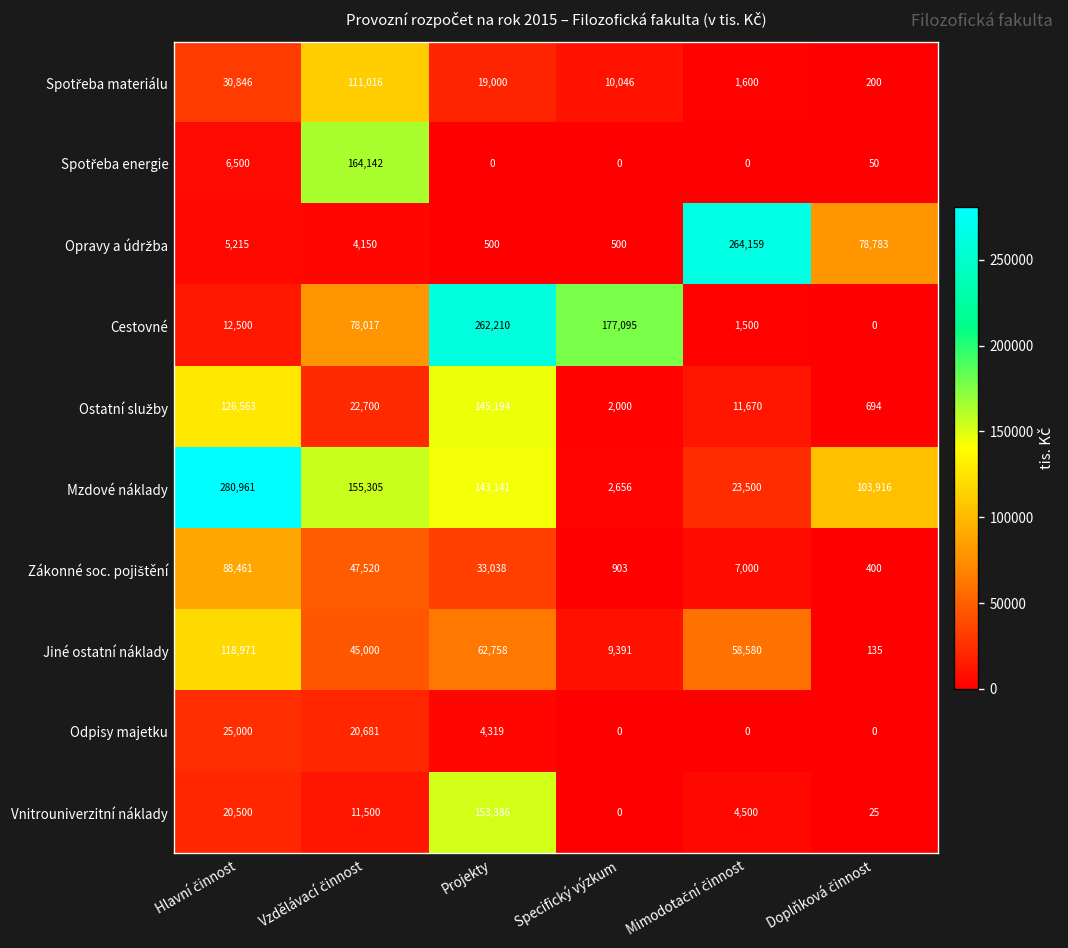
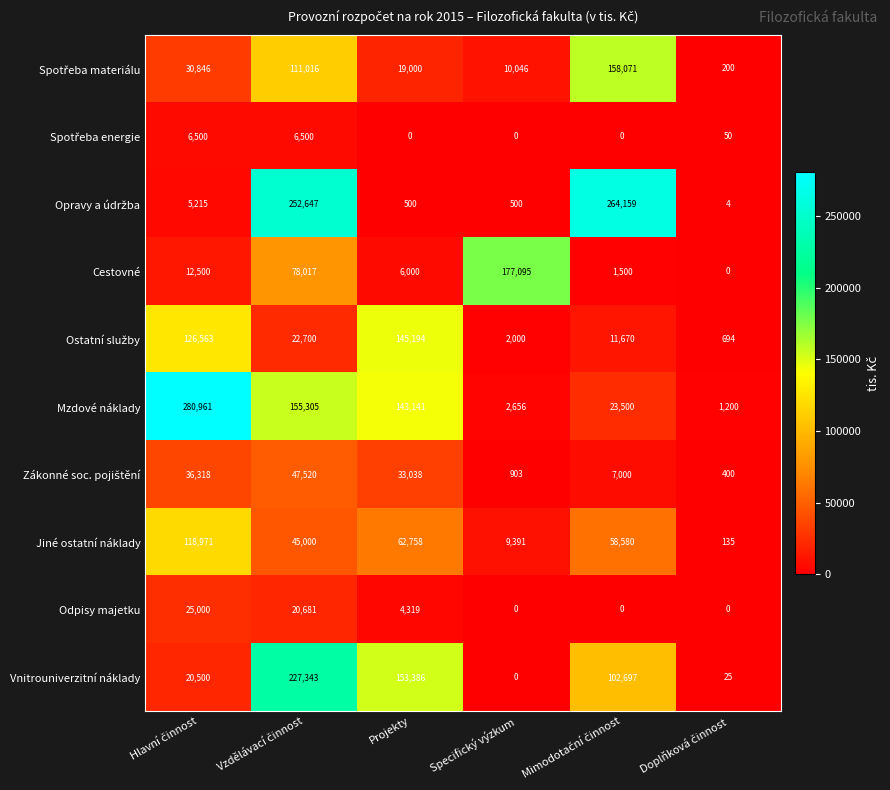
Spotřeba materiálu, Mimodotační činnost: 1,600 -> 158,071
Spotřeba energie, Vzdělávací činnost: 164,142 -> 6,500
Opravy a údržba, Vzdělávací činnost: 4,150 -> 252,647
Opravy a údržba, Doplňková činnost: 78,783 -> 4
Cestovné, Projekty: 262,210 -> 6,000
Mzdové náklady, Doplňková činnost: 103,916 -> 1,200
Zákonné soc. pojištění, Hlavní činnost: 88,461 -> 36,318
Vnitrouniverzitní náklady, Vzdělávací činnost: 11,500 -> 227,343
Vnitrouniverzitní náklady, Mimodotační činnost: 4,500 -> 102,697
